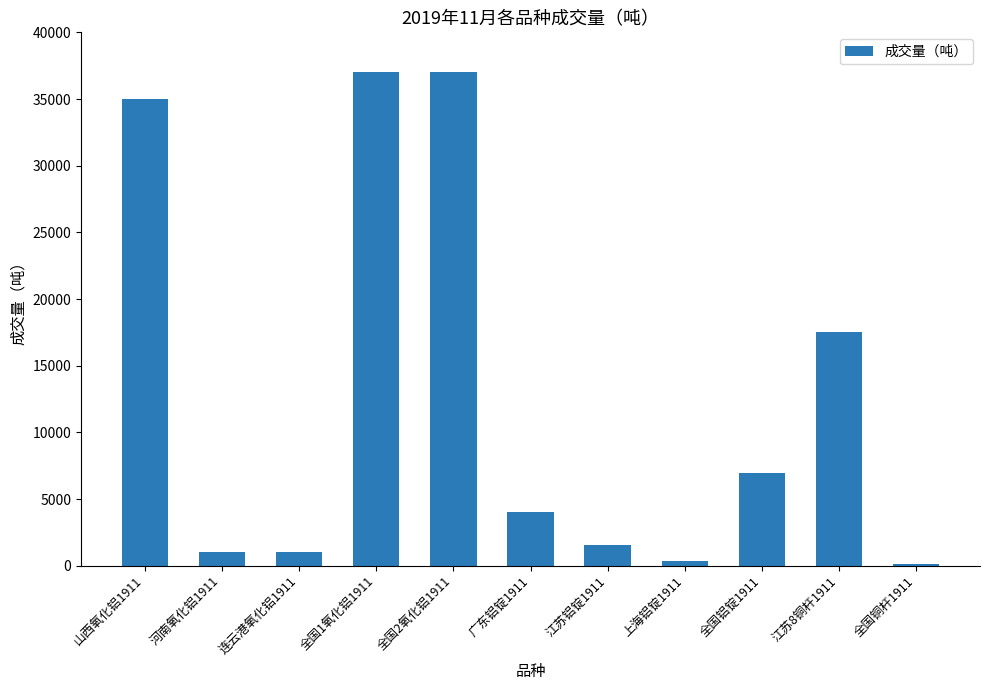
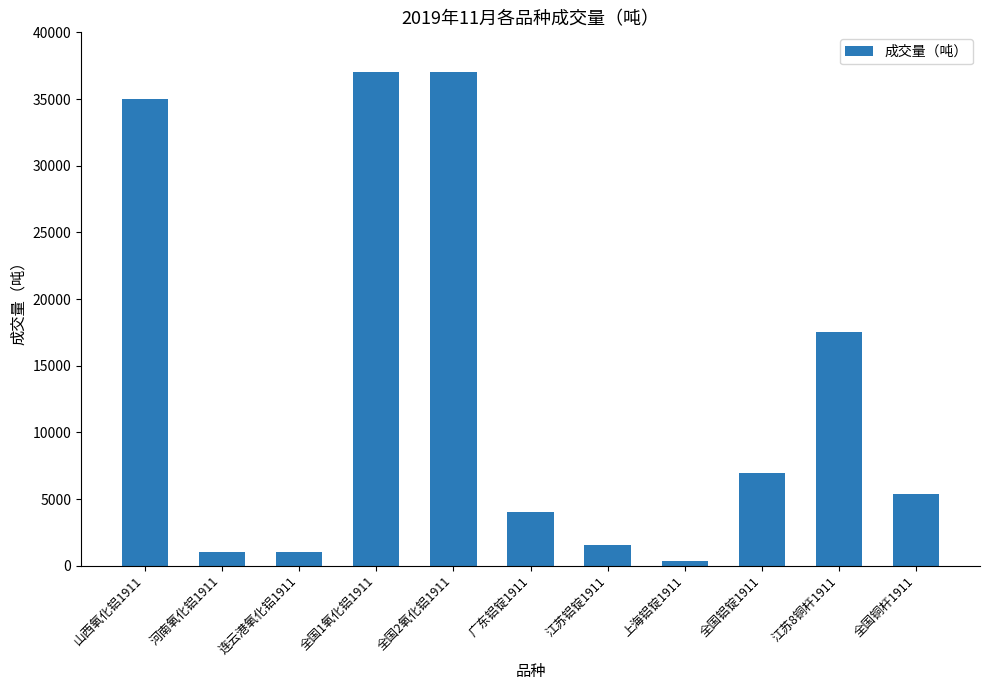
全国铜杆1911: 100 -> 5400
